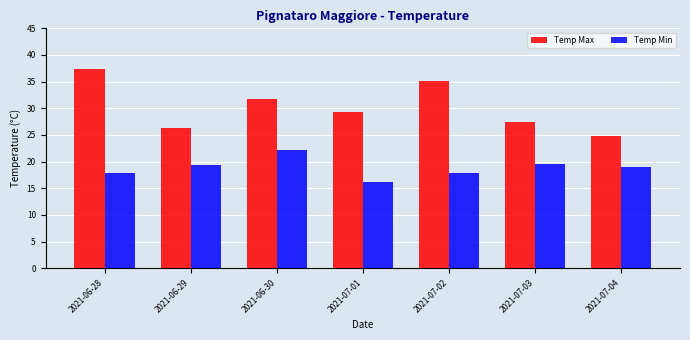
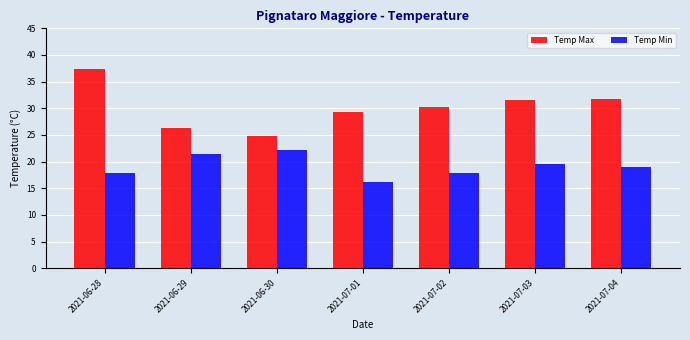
Temp Min, 2021-06-29: 19 -> 22
Temp Max, 2021-06-30: 32 -> 25
Temp Max, 2021-07-02: 35 -> 30
Temp Max, 2021-07-03: 28 -> 32
Temp Max, 2021-07-04: 25 -> 32
